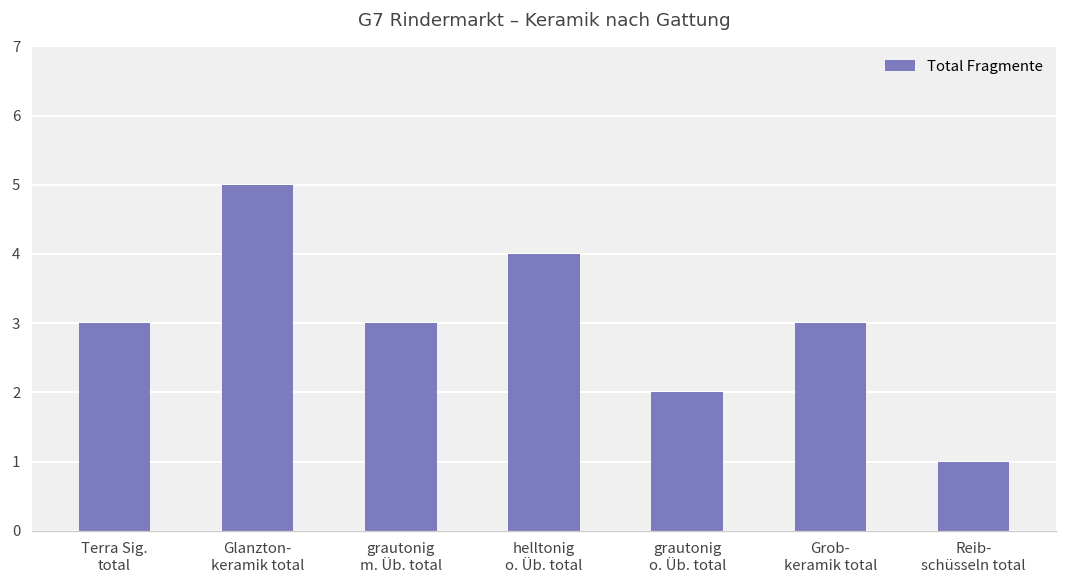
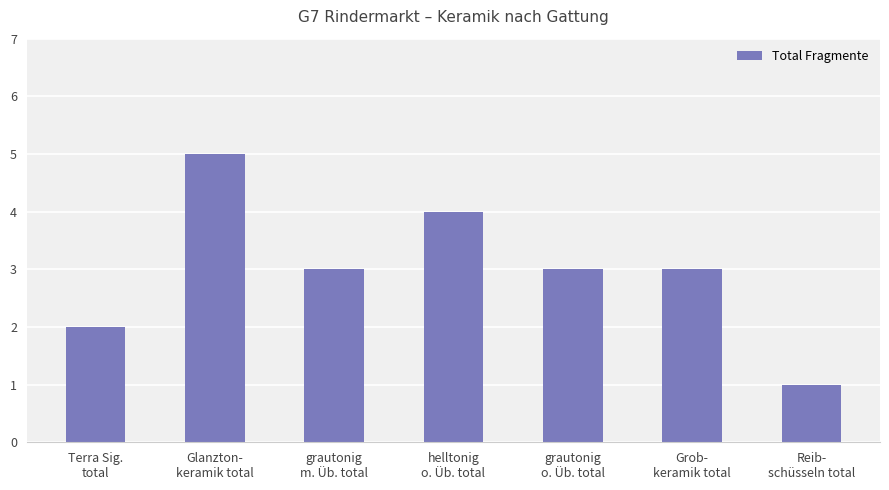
Terra Sig. total: 3 -> 2
grautonig o. Üb. total: 2 -> 3
